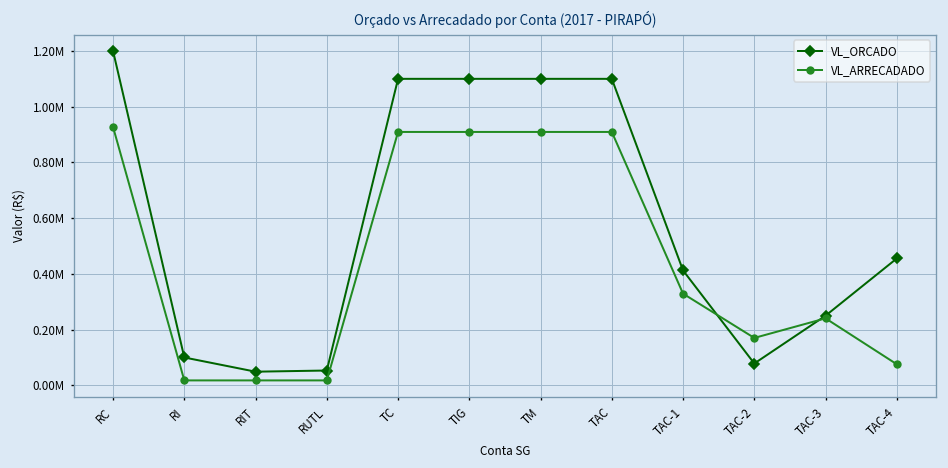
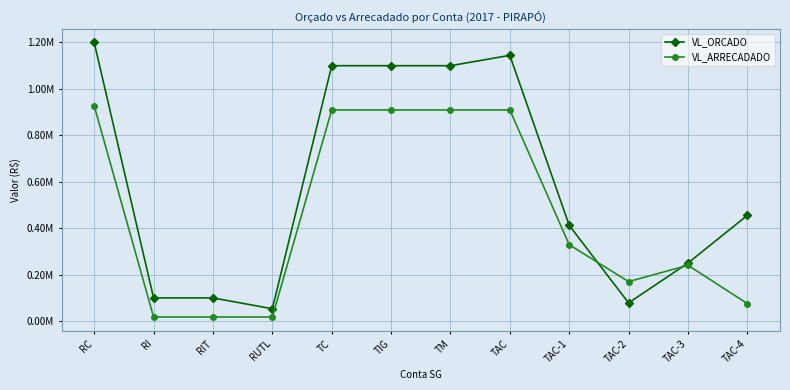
VL_ORCADO, RIT: 50000 -> 100000
VL_ORCADO, TAC: 1100000 -> 1140000
